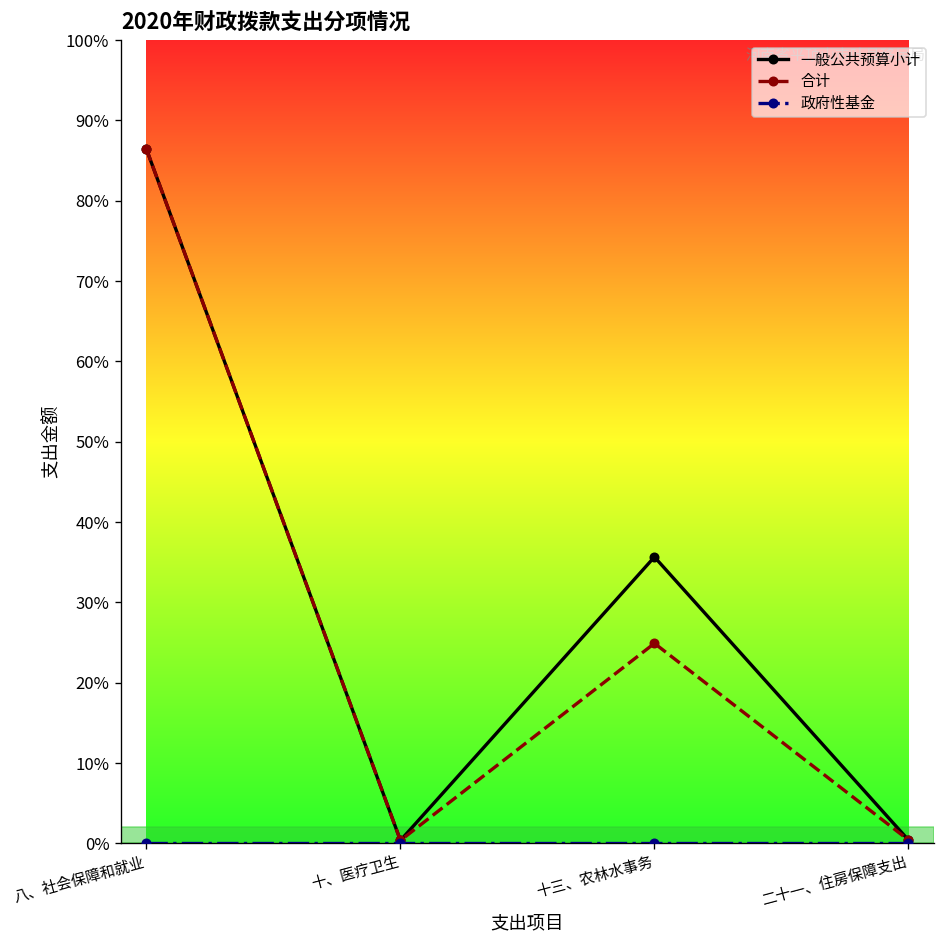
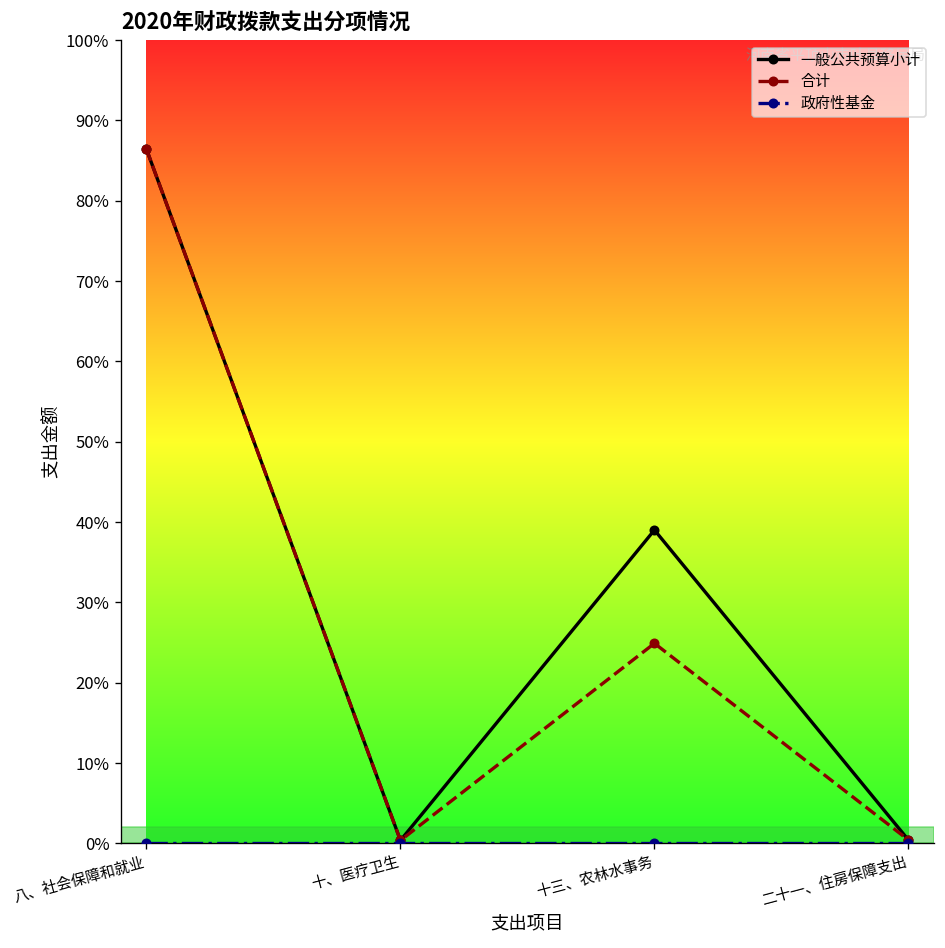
一般公共预算小计, 十三、农林水事务: 36% -> 39%
